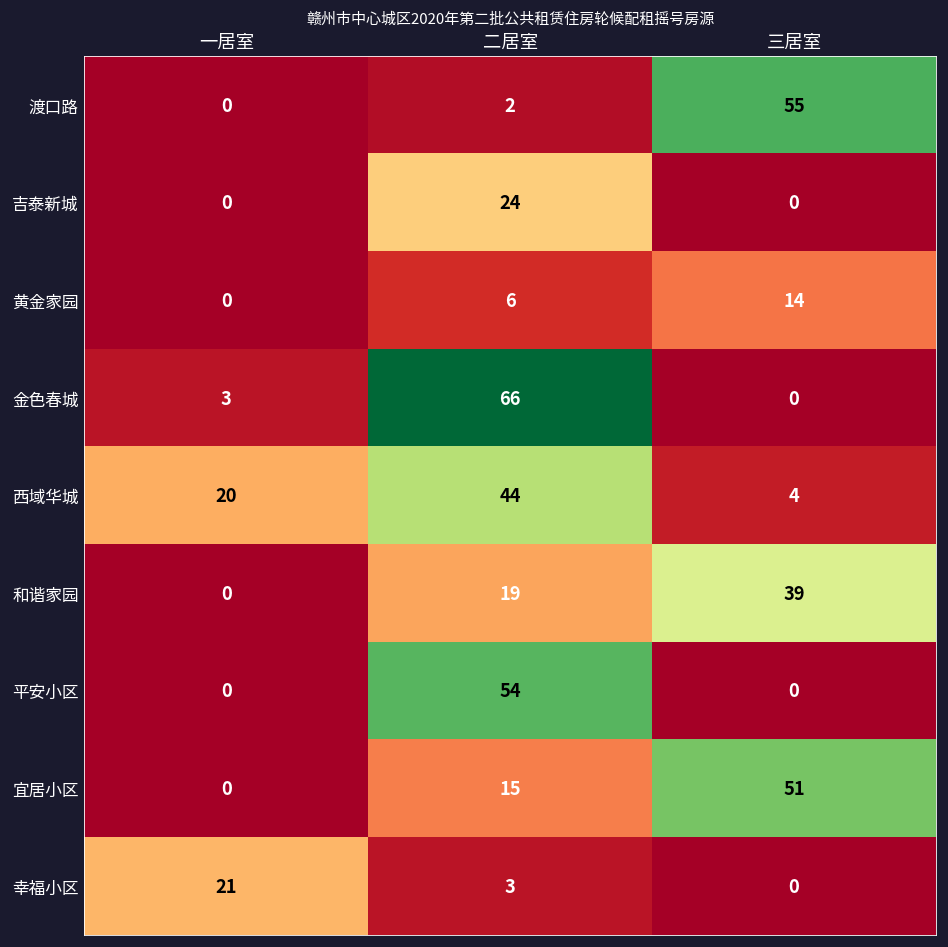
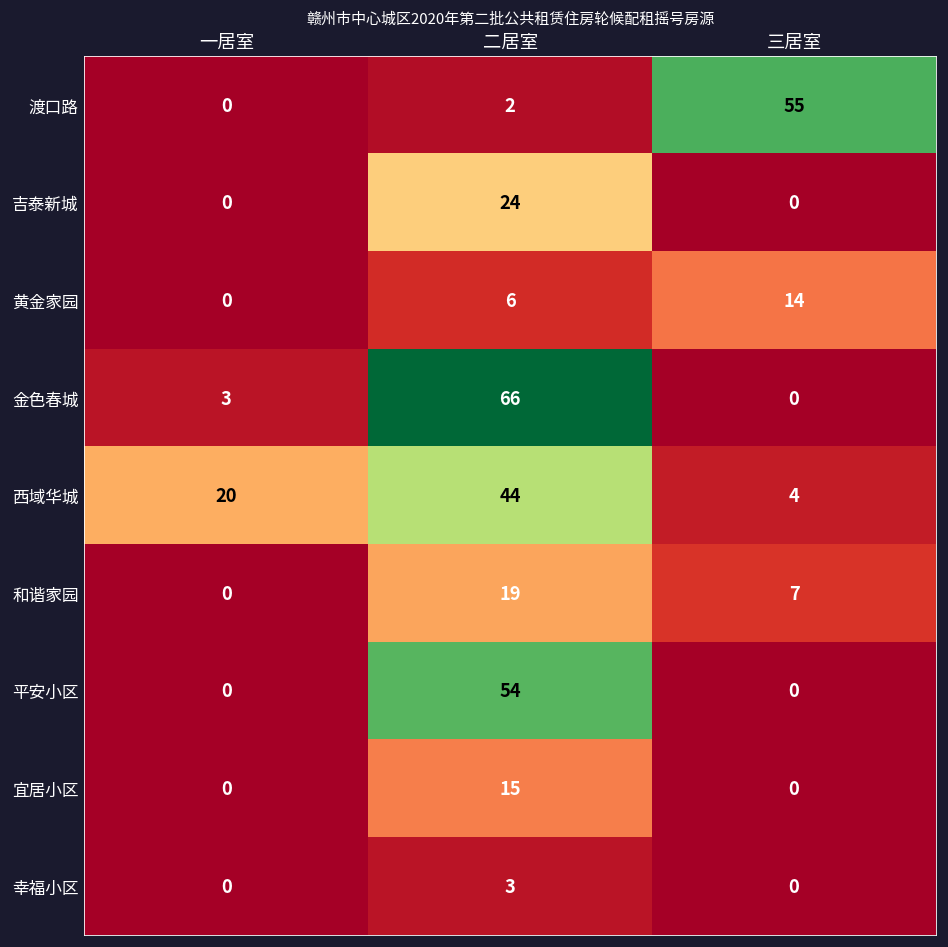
和谐家园, 三居室: 39 -> 7
宜居小区, 三居室: 51 -> 0
幸福小区, 一居室: 21 -> 0
